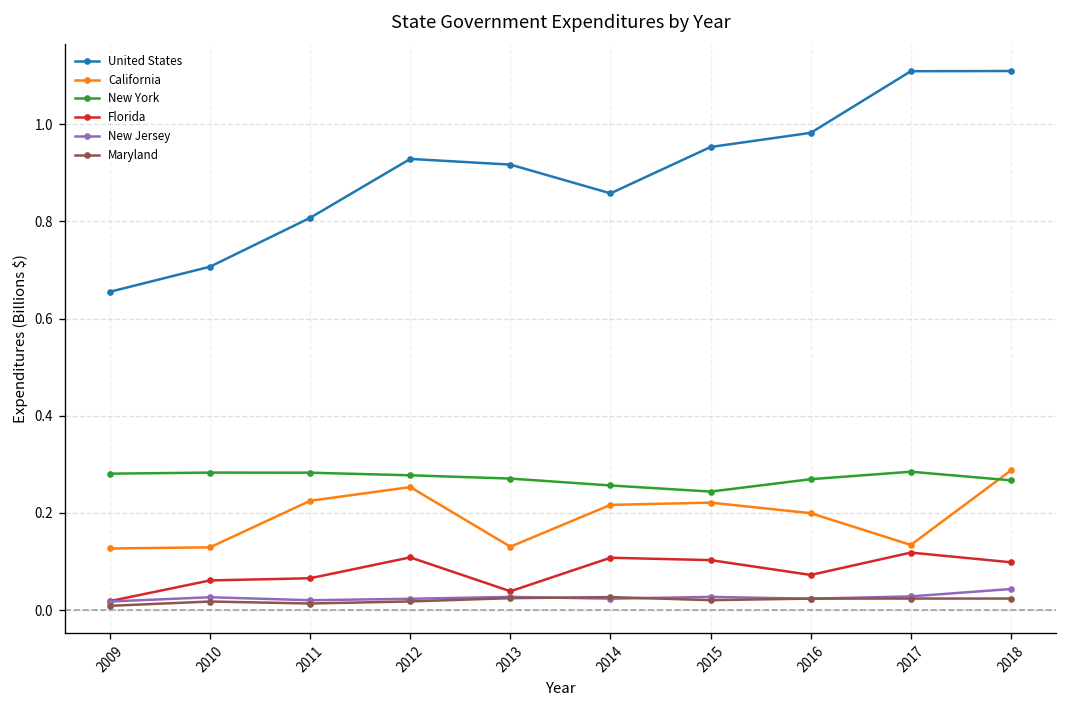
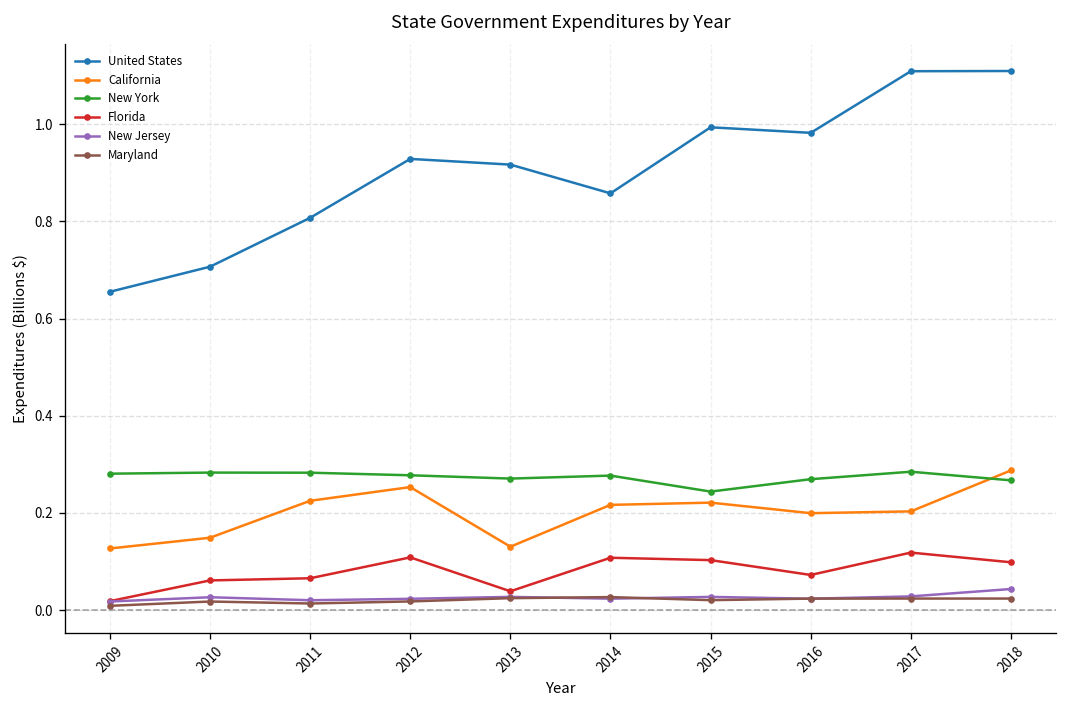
California, 2010: 0.13 -> 0.15
New York, 2014: 0.26 -> 0.28
United States, 2015: 0.95 -> 0.99
California, 2017: 0.13 -> 0.20
